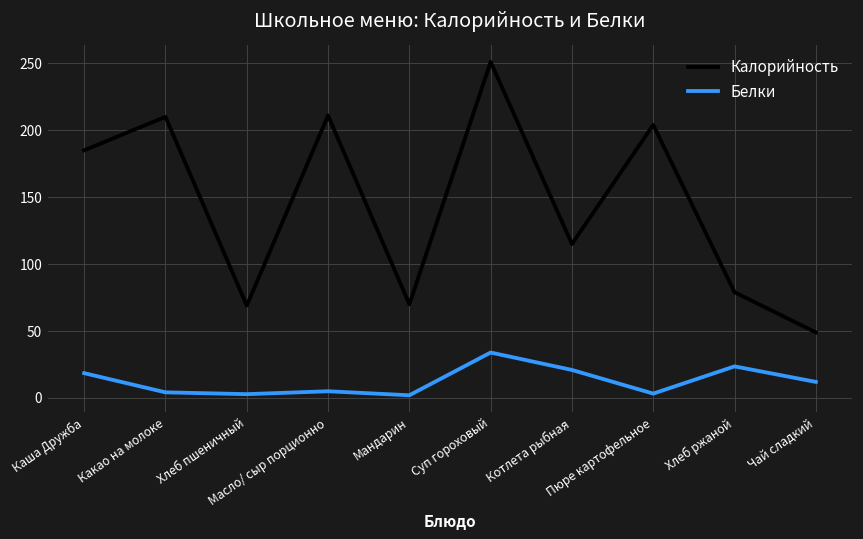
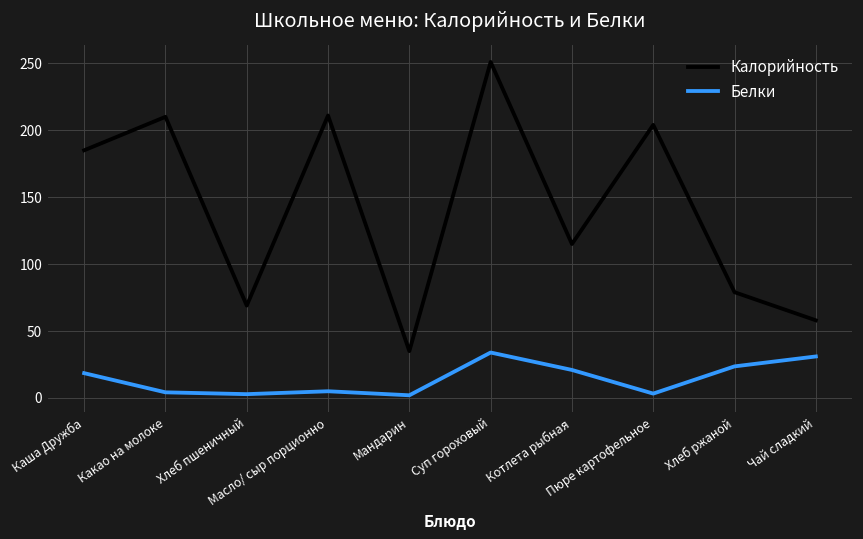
Калорийность, Мандарин: 70 -> 35
Калорийность, Чай сладкий: 49 -> 58
Белки, Чай сладкий: 12 -> 31
